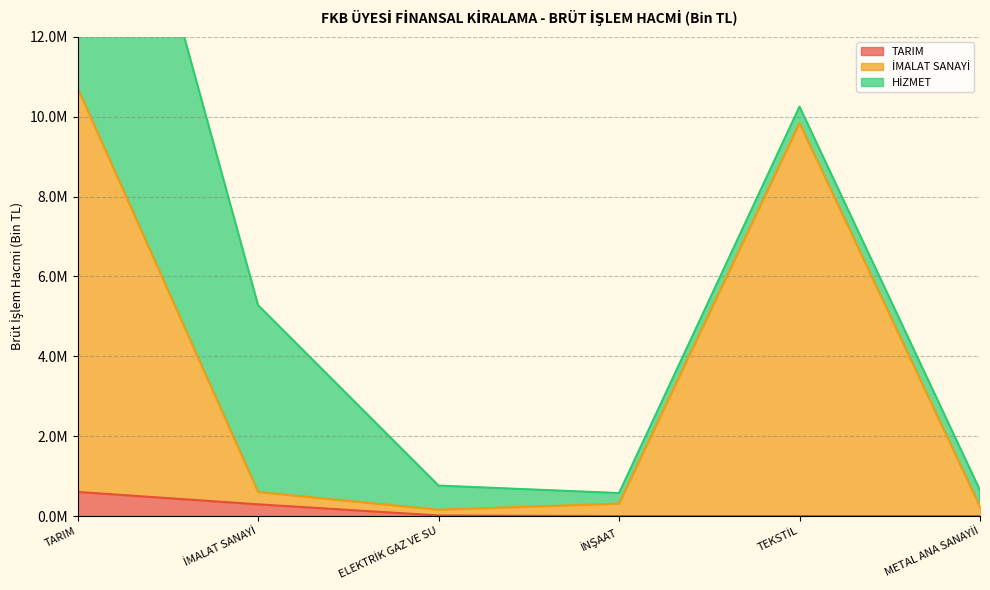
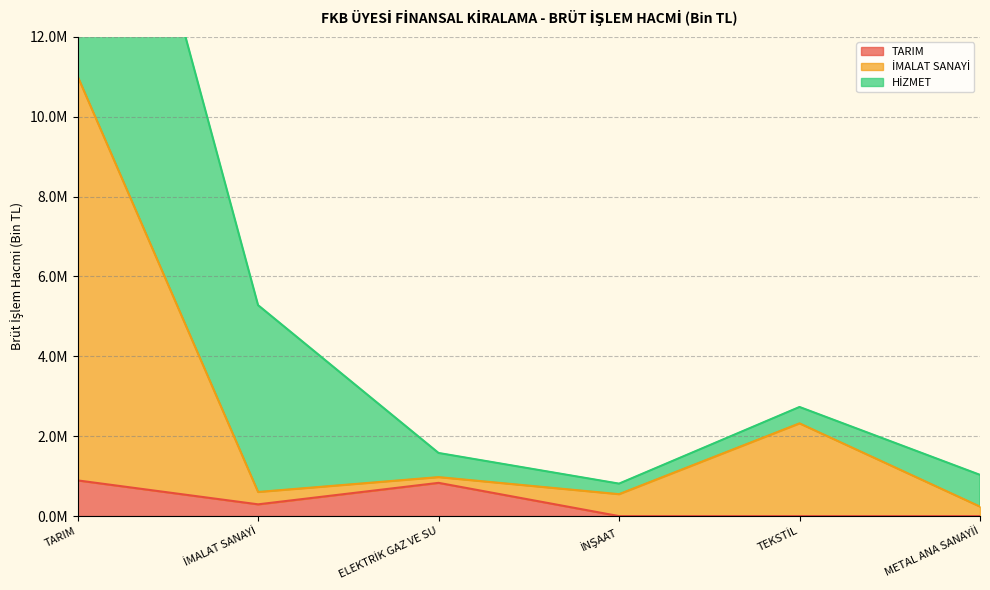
TARIM, TARIM: 600000 -> 900000
TARIM, ELEKTRİK GAZ VE SU: 0 -> 800000
İMALAT SANAYİ, İNŞAAT: 300000 -> 500000
İMALAT SANAYİ, TEKSTİL: 9800000 -> 2300000
HİZMET, METAL ANA SANAYİİ: 400000 -> 800000
